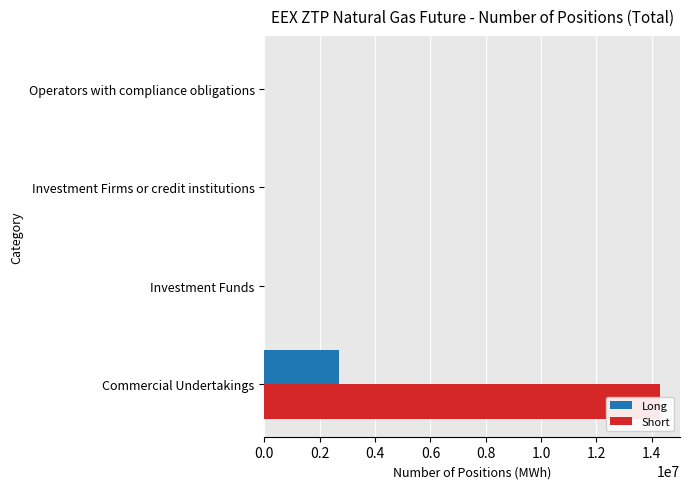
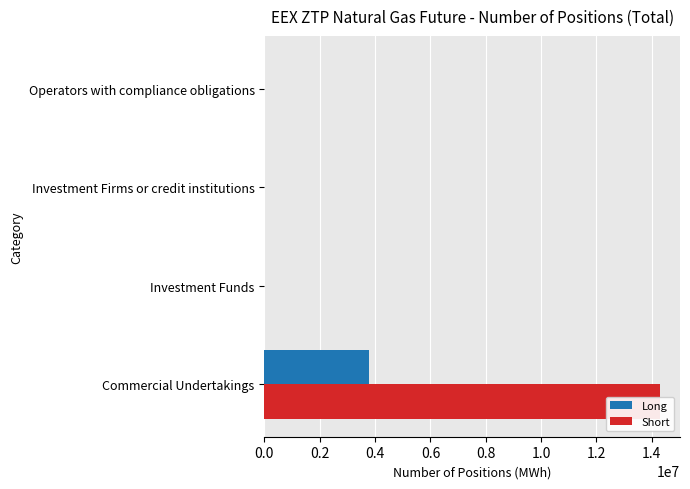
Long, Commercial Undertakings: 2700000 -> 3800000
